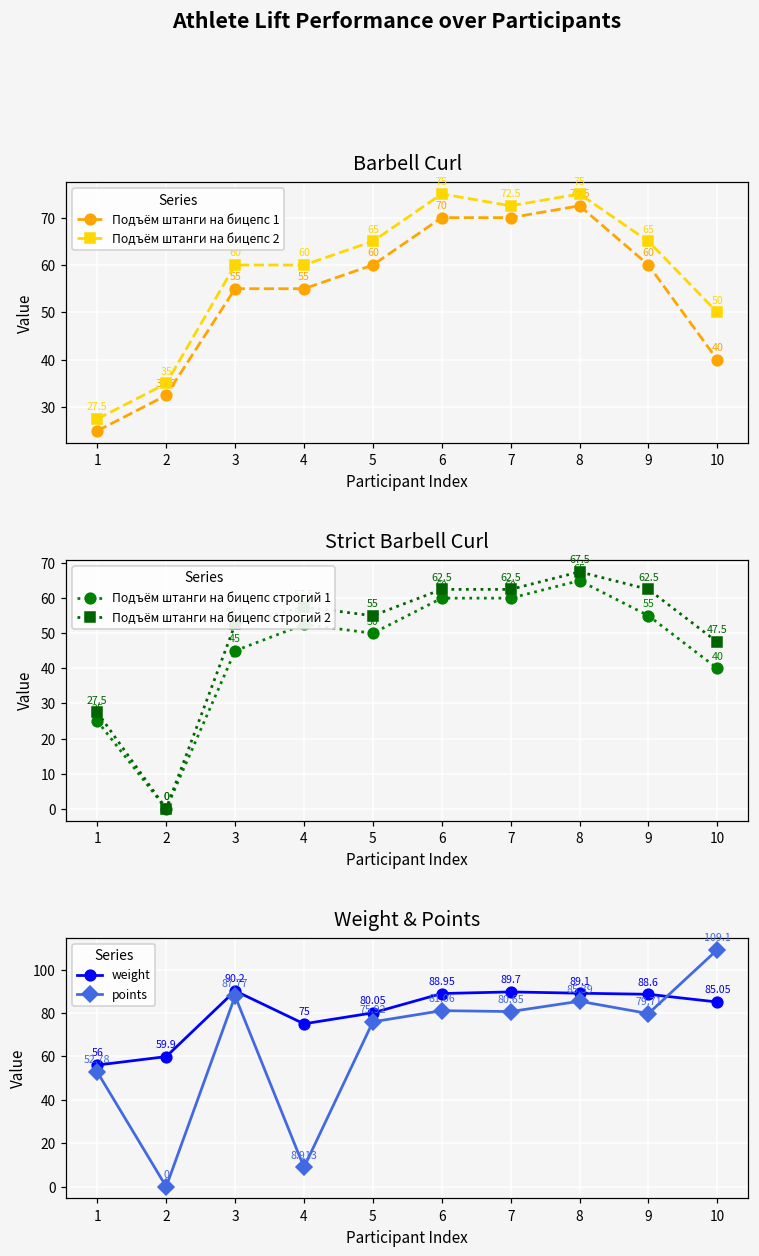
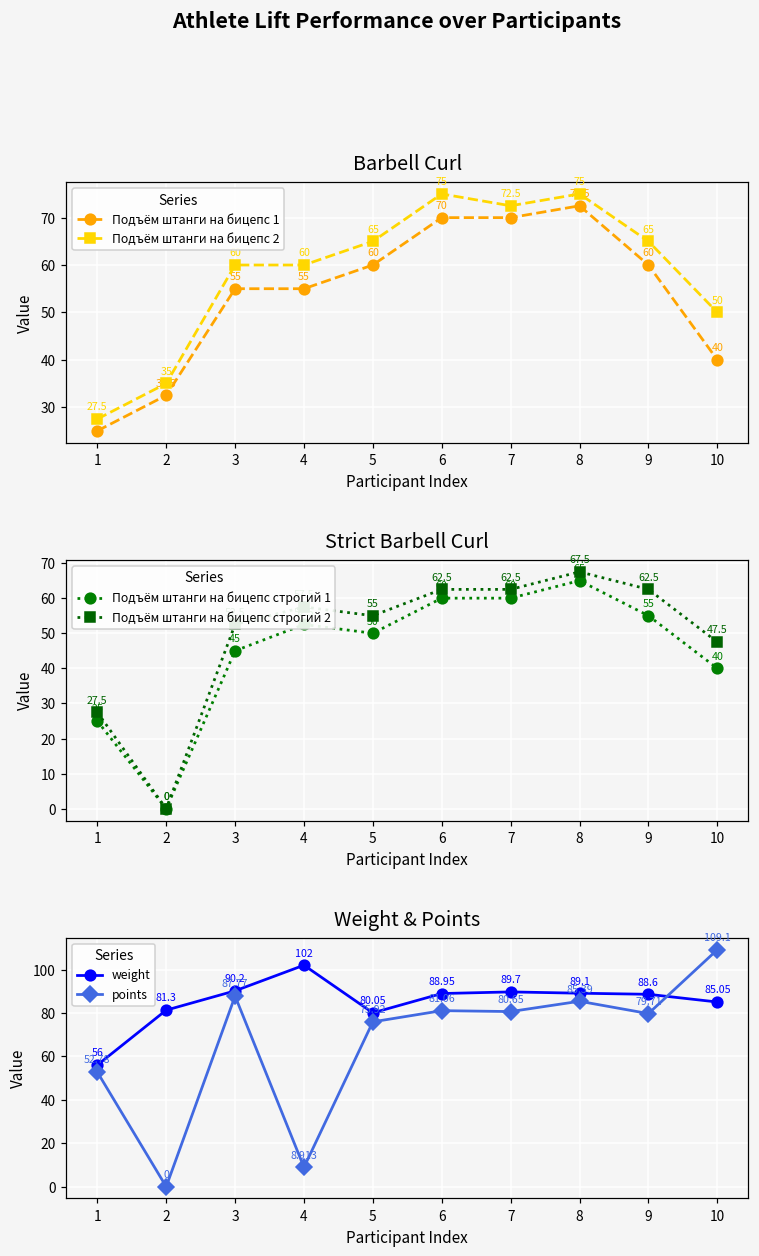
Weight & Points, weight, 2: 59.9 -> 81.3
Weight & Points, weight, 4: 75 -> 102
